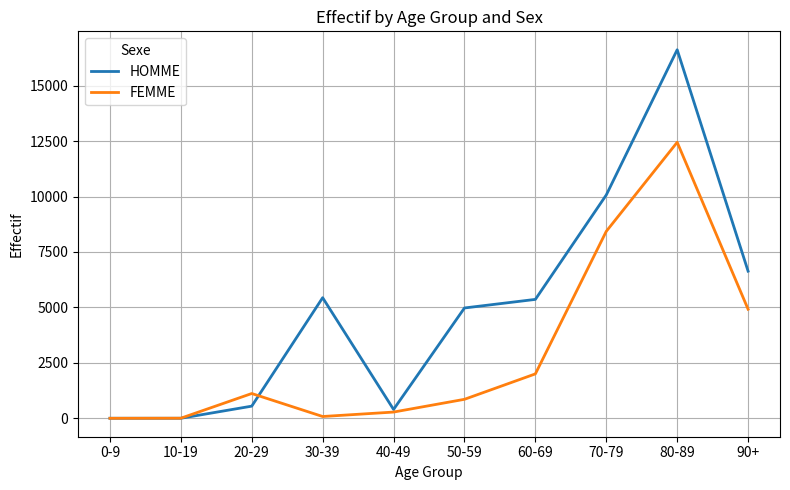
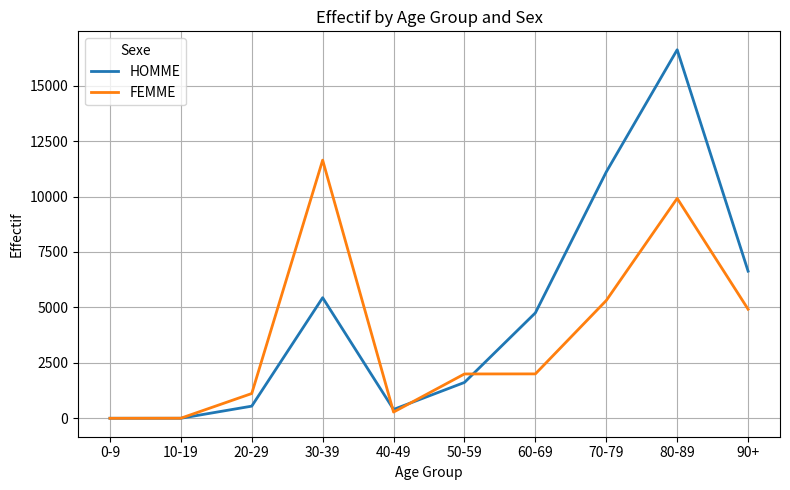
FEMME, 30-39: 100 -> 11600
HOMME, 50-59: 5000 -> 1600
FEMME, 50-59: 900 -> 2000
HOMME, 60-69: 5400 -> 4800
HOMME, 70-79: 10100 -> 11100
FEMME, 70-79: 8400 -> 5300
FEMME, 80-89: 12400 -> 9900
